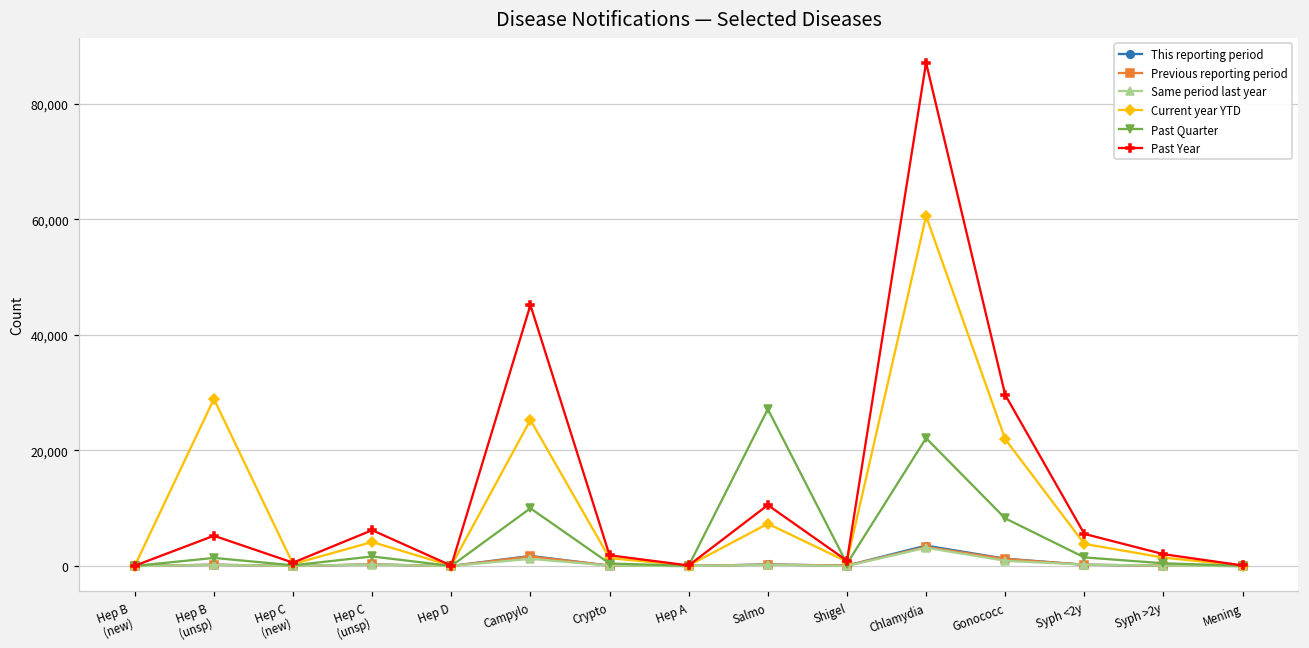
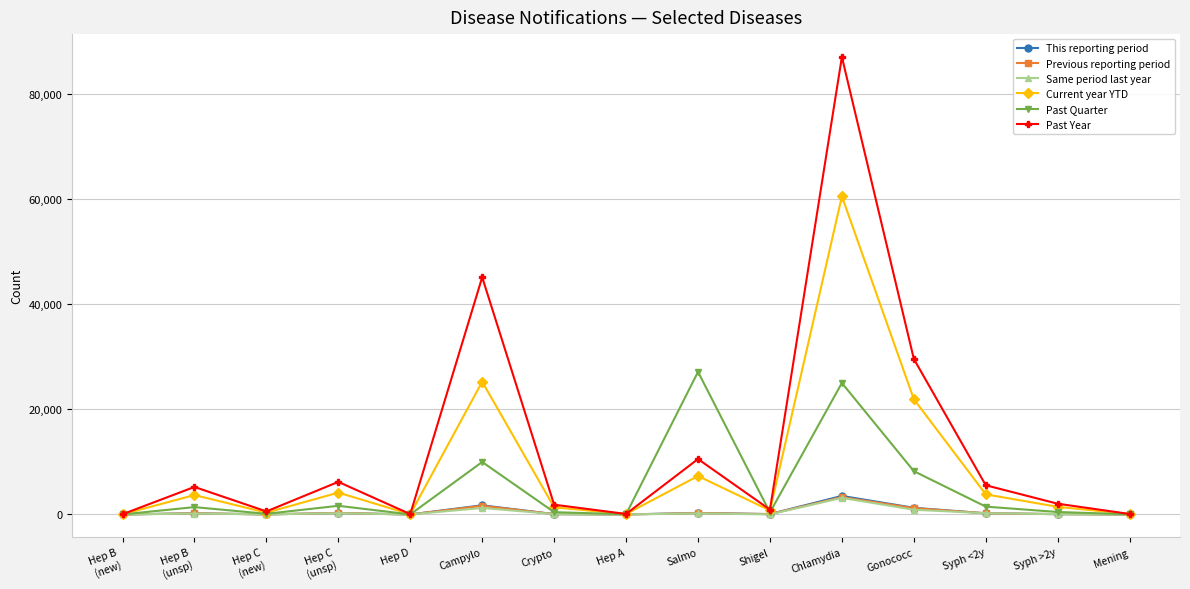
Current year YTD, Hep B (unsp): 29,000 -> 4,000
Past Quarter, Chlamydia: 22,000 -> 25,000
